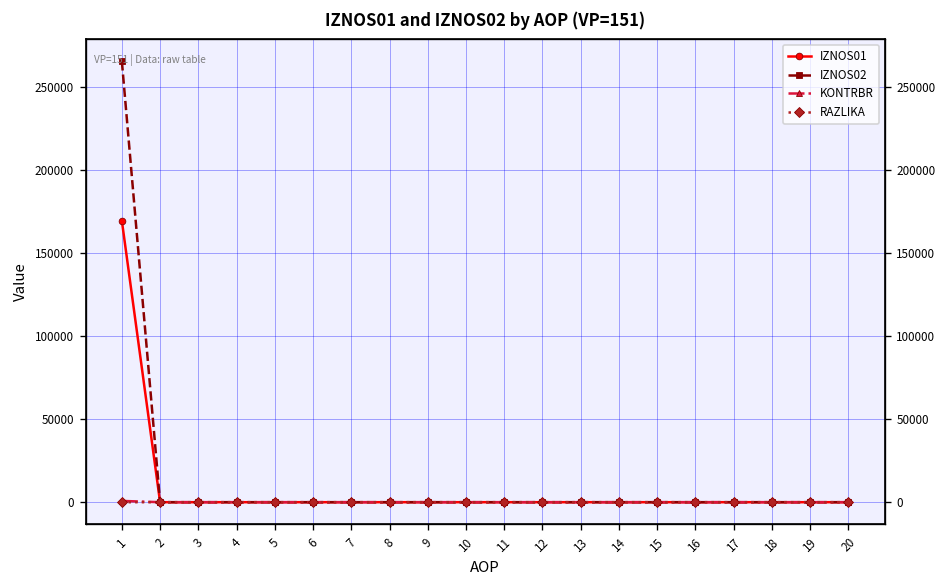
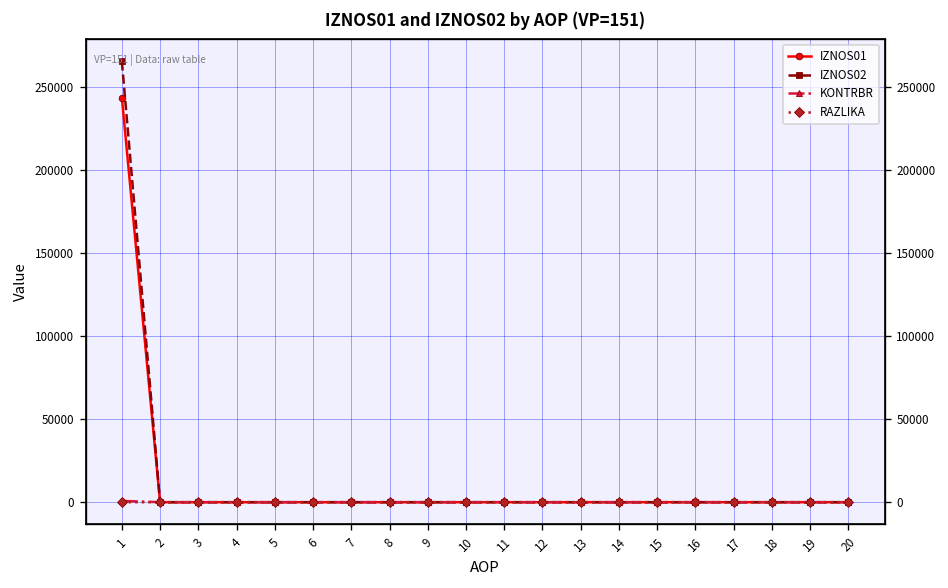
IZNOS01, 1: 169000 -> 243000
